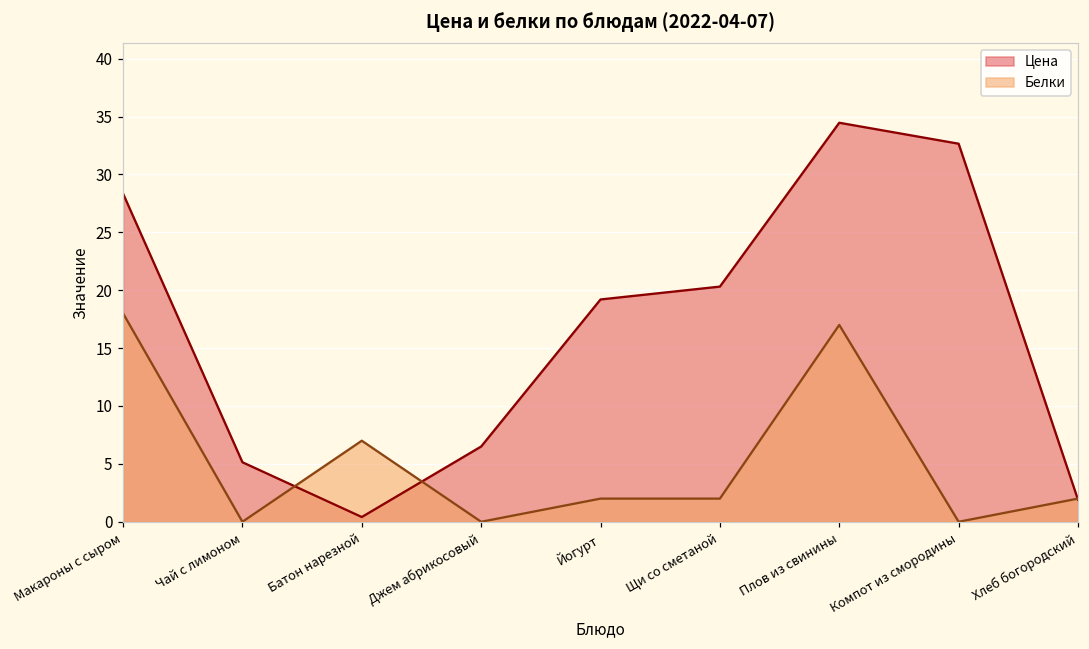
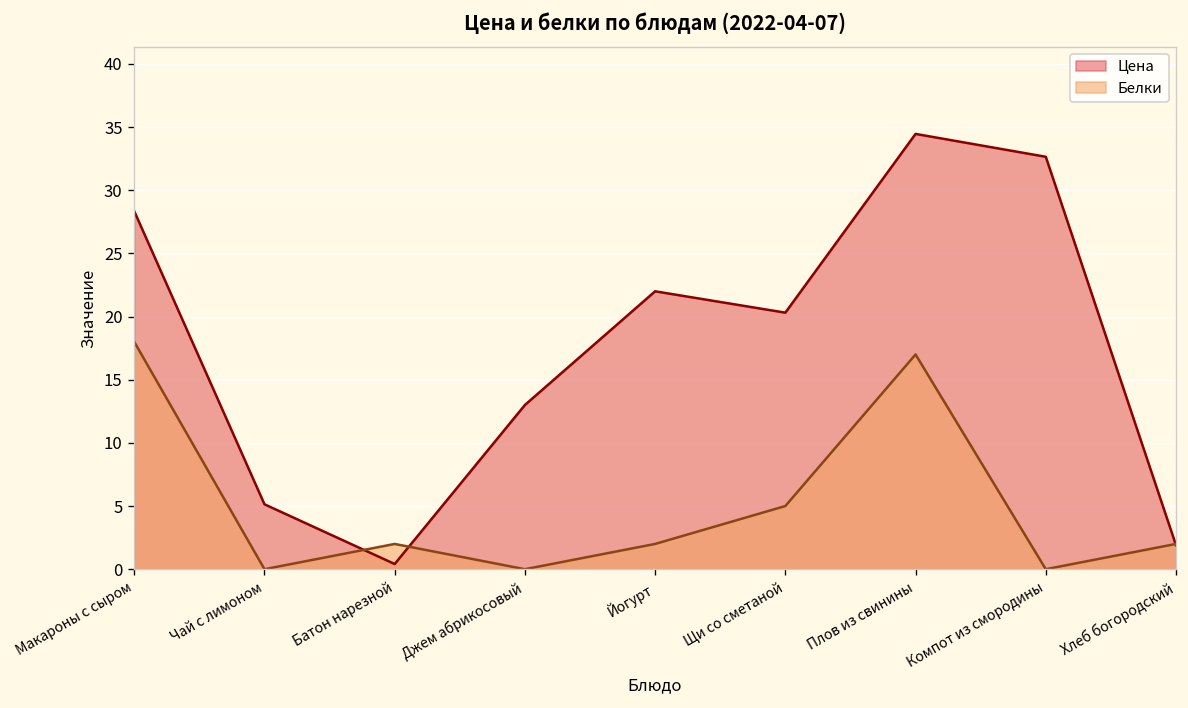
Белки, Батон нарезной: 7 -> 2
Цена, Джем абрикосовый: 6.5 -> 13.0
Цена, Йогурт: 19.2 -> 22.0
Белки, Щи со сметаной: 2 -> 5
